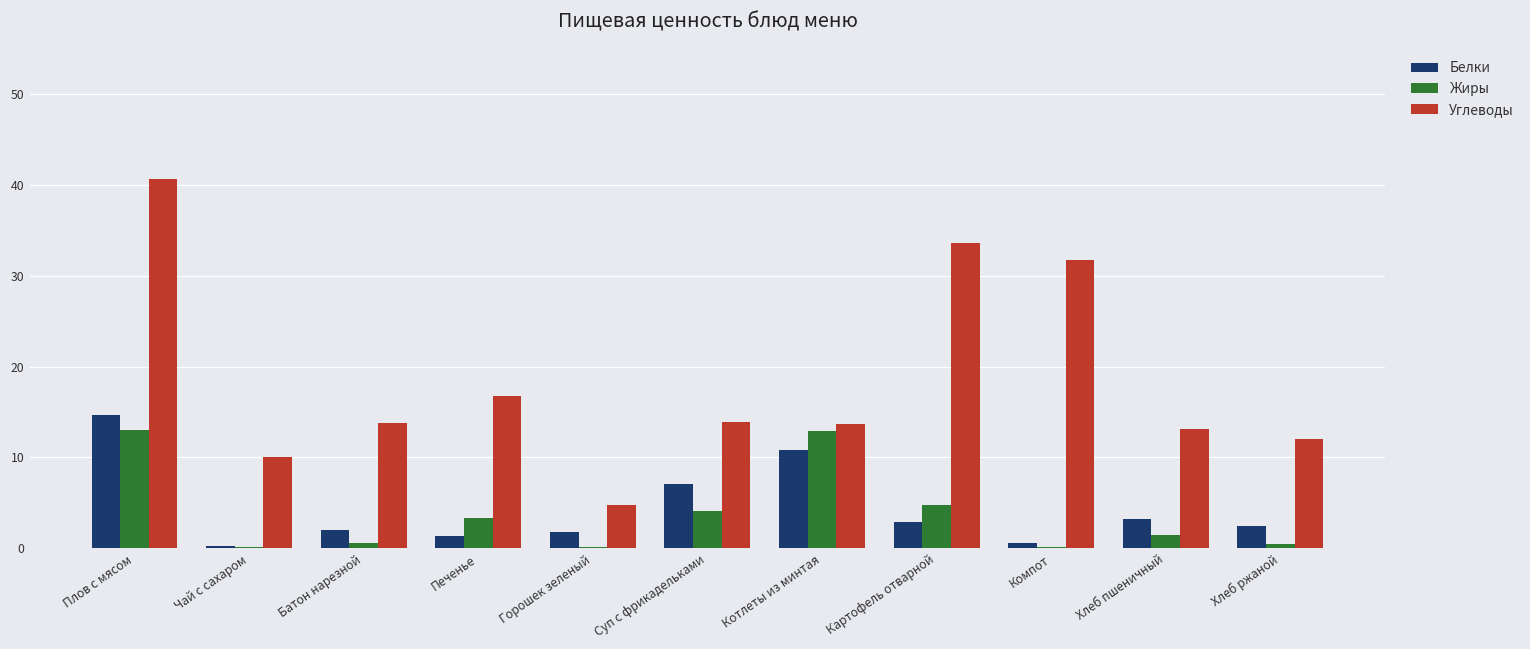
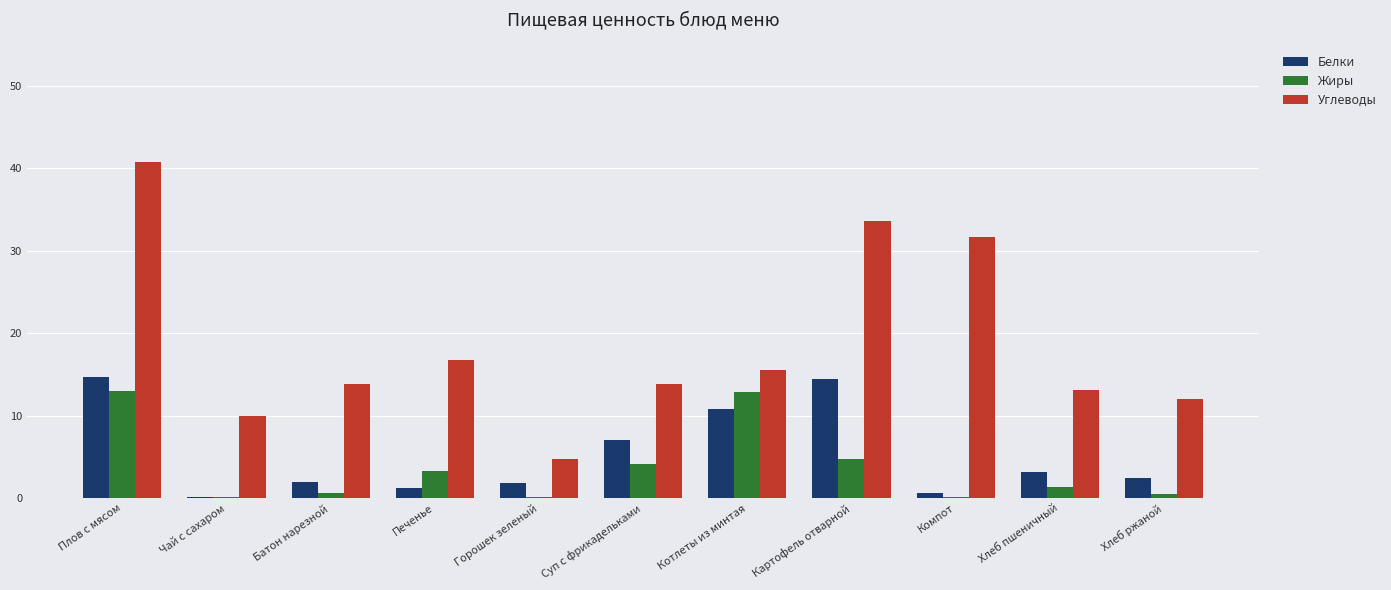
Углеводы, Котлеты из минтая: 14 -> 16
Белки, Картофель отварной: 3 -> 15
